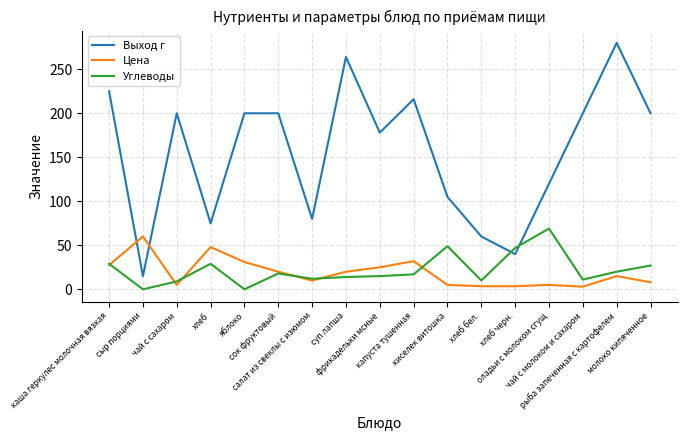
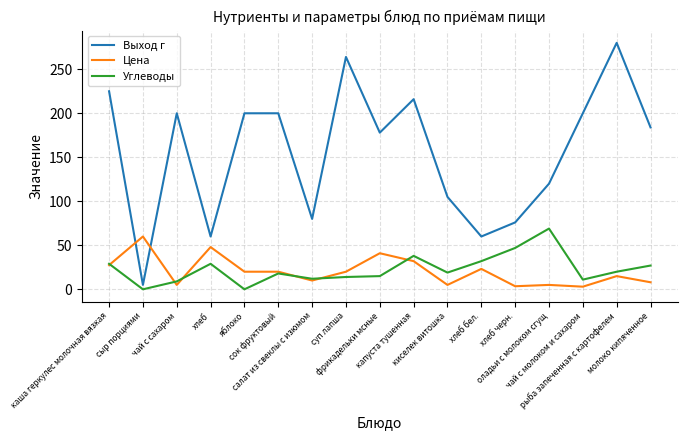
Выход г, сыр порциями: 20 -> 10
Выход г, хлеб: 80 -> 60
Цена, яблоко: 30 -> 20
Цена, фрикадельки мсные: 30 -> 40
Углеводы, капуста тушенная: 20 -> 40
Углеводы, киселек витошка: 50 -> 20
Цена, хлеб бел.: 0 -> 20
Углеводы, хлеб бел.: 10 -> 30
Выход г, хлеб черн.: 40 -> 80
Выход г, молоко кипяченное: 200 -> 180
